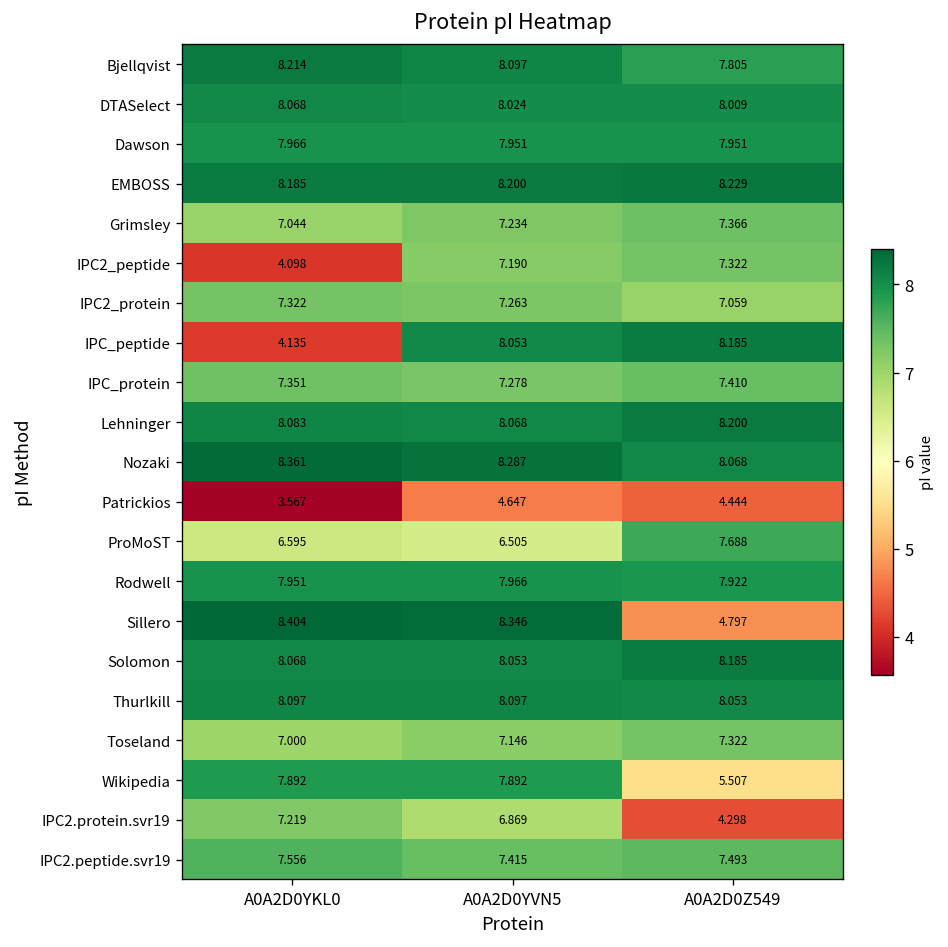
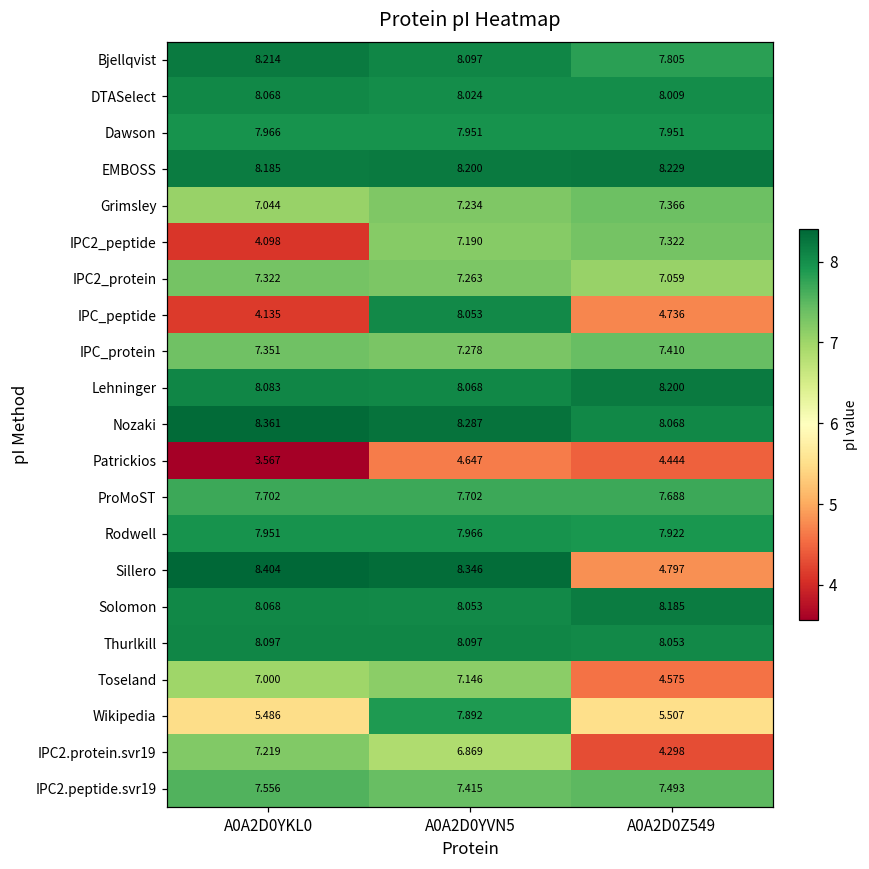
IPC_peptide, A0A2D0Z549: 8.185 -> 4.736
ProMoST, A0A2D0YKL0: 6.595 -> 7.702
ProMoST, A0A2D0YVN5: 6.505 -> 7.702
Toseland, A0A2D0Z549: 7.322 -> 4.575
Wikipedia, A0A2D0YKL0: 7.892 -> 5.486
